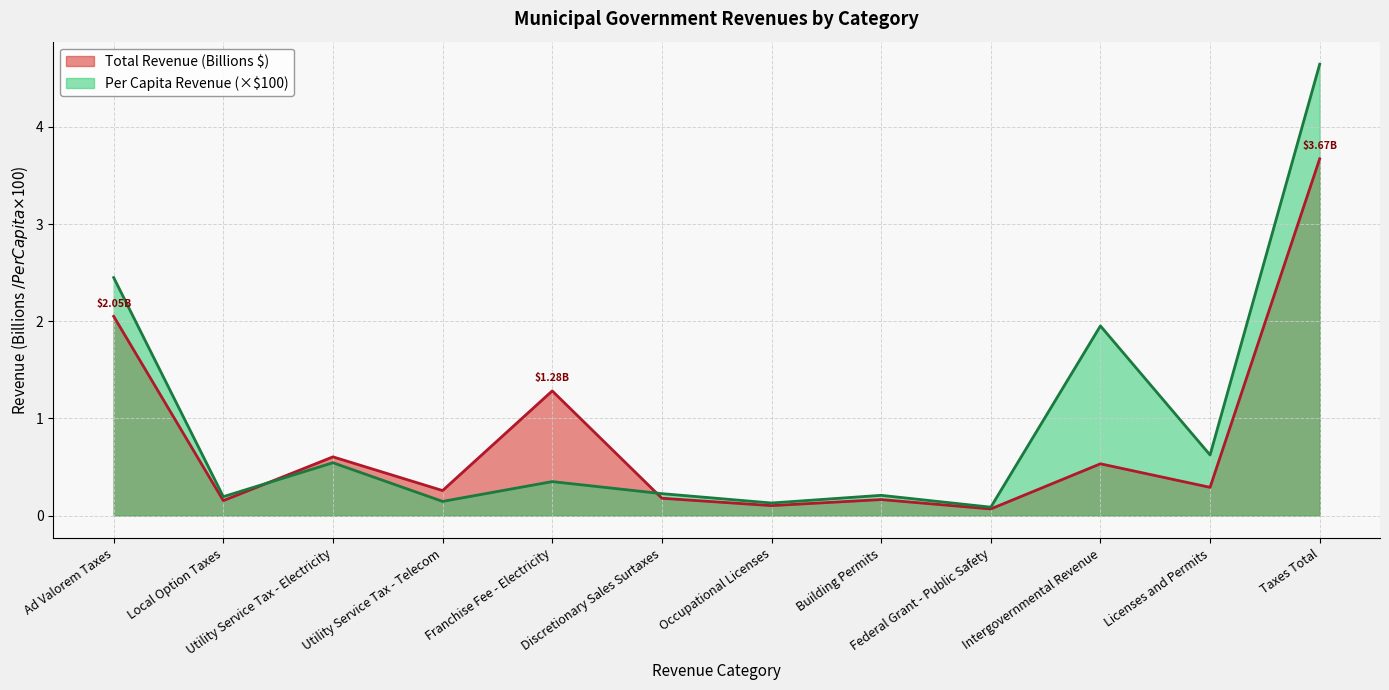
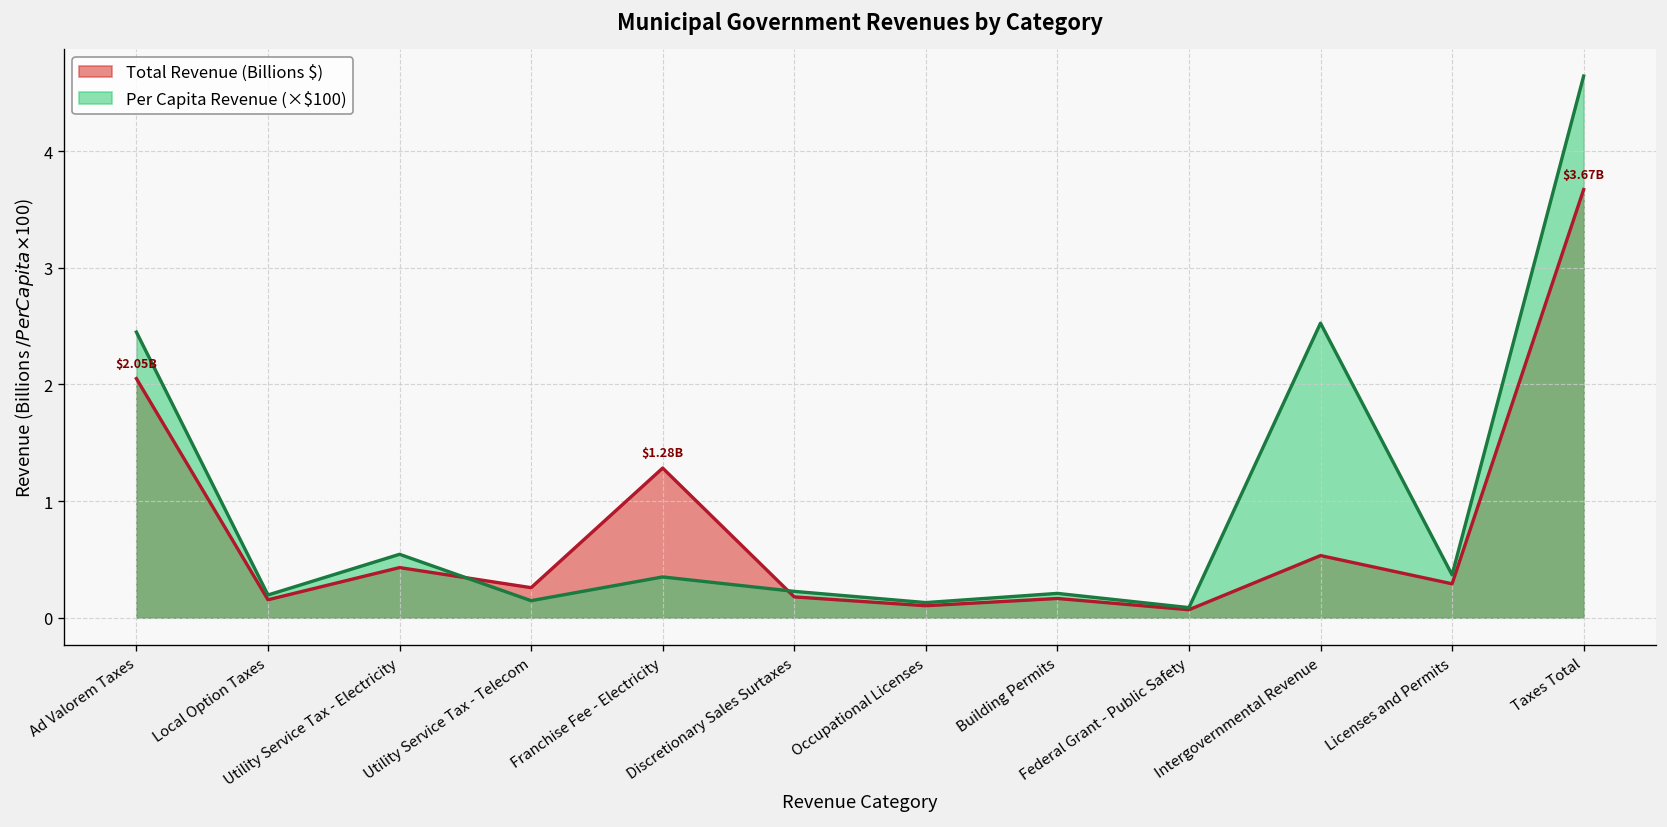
Total Revenue (Billions $), Utility Service Tax - Electricity: 0.6 -> 0.4
Per Capita Revenue (×$100), Intergovernmental Revenue: 2.0 -> 2.5
Per Capita Revenue (×$100), Licenses and Permits: 0.6 -> 0.4
